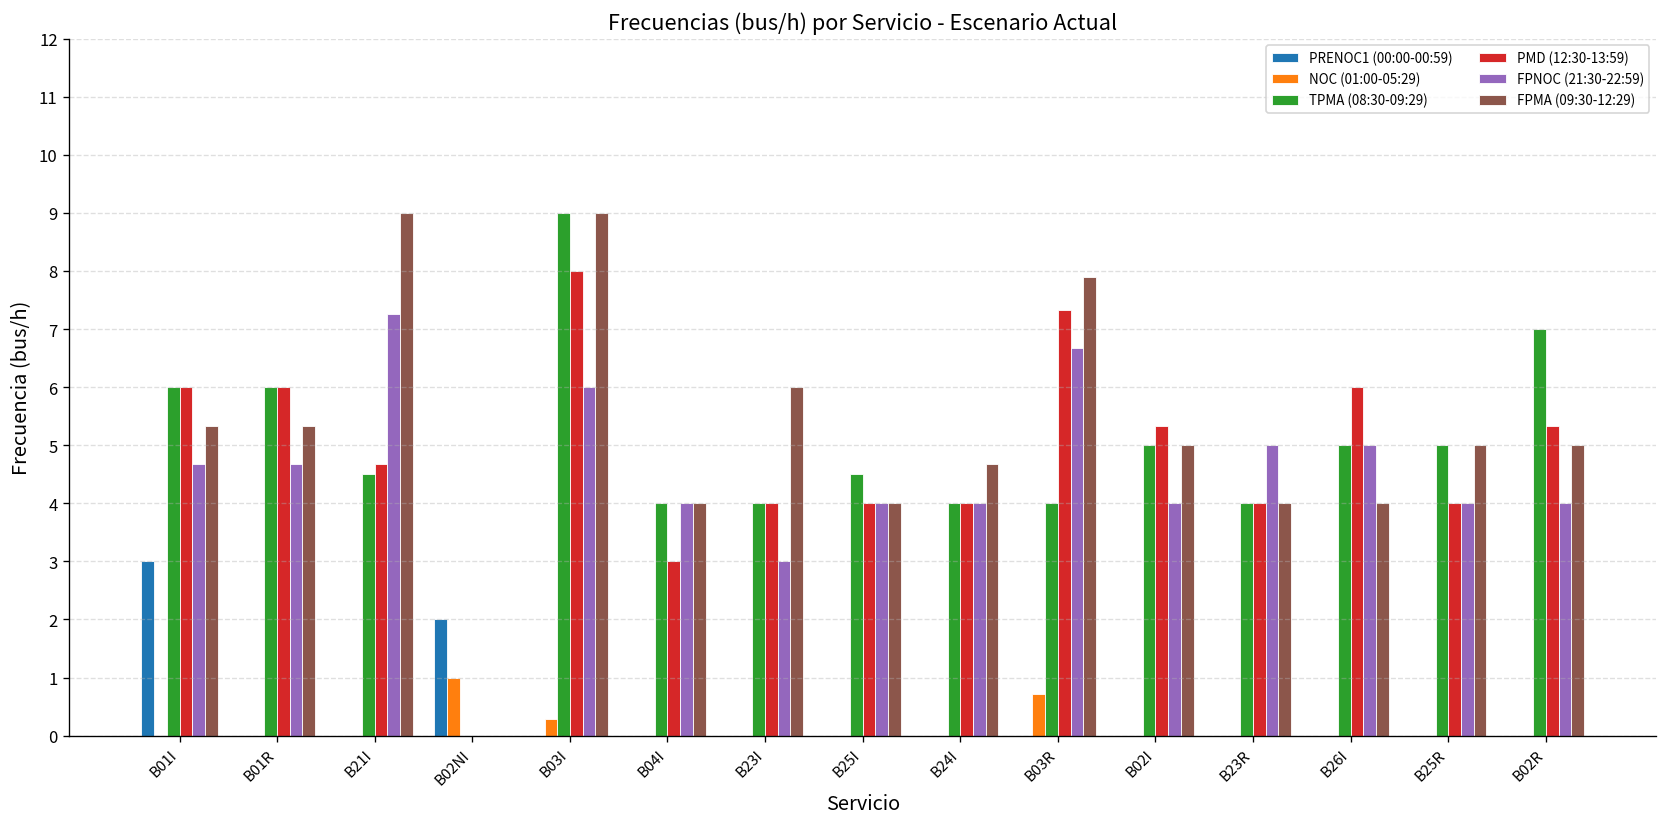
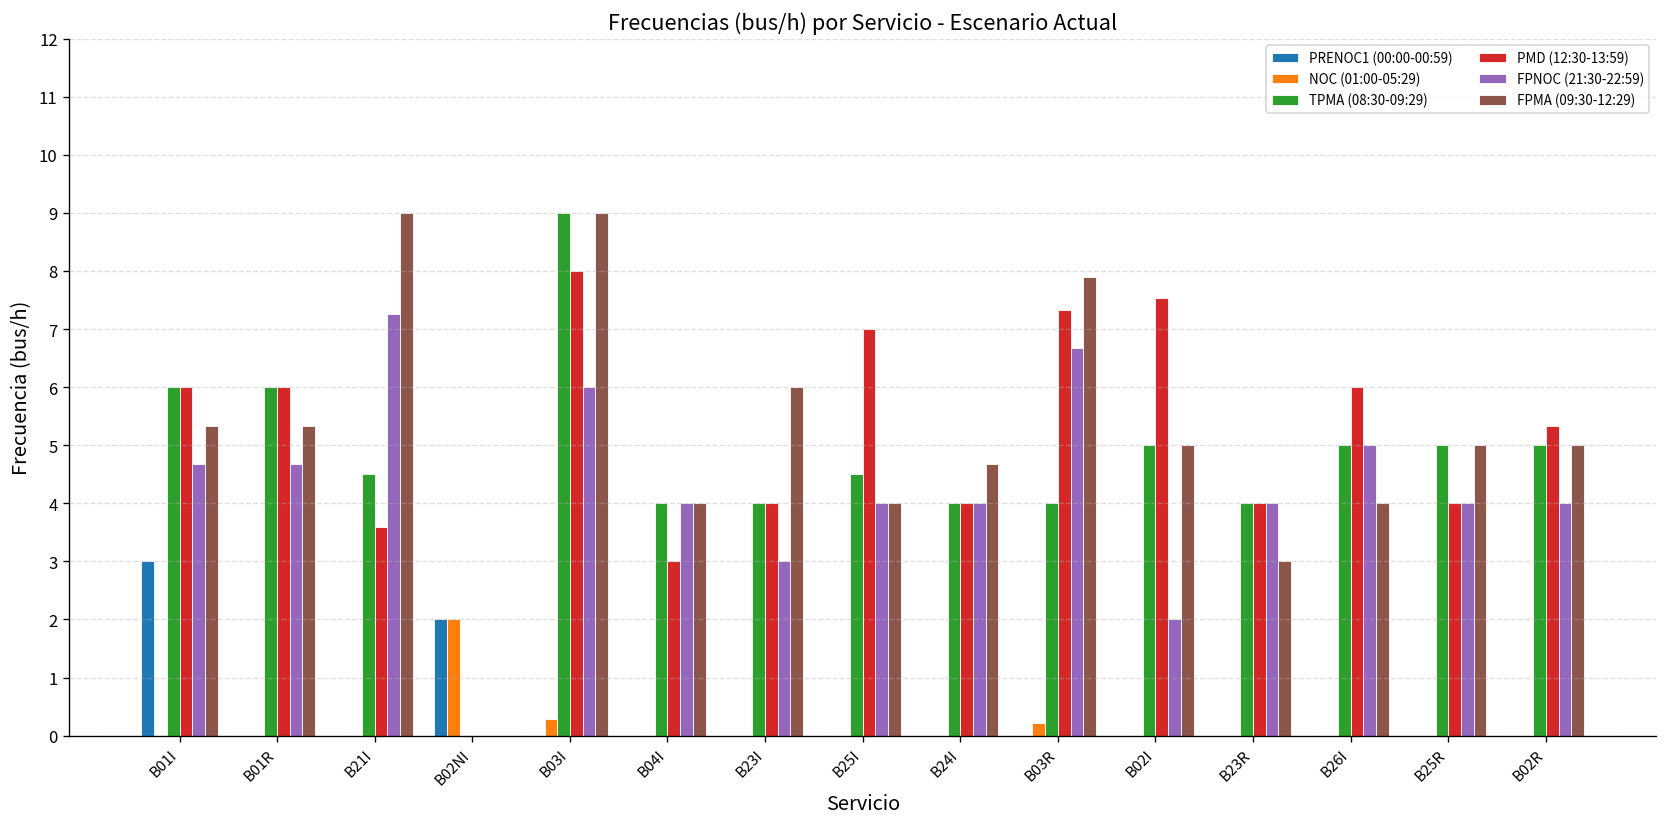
PMD (12:30-13:59), B21I: 4.7 -> 3.6
NOC (01:00-05:29), B02NI: 1 -> 2
PMD (12:30-13:59), B25I: 4 -> 7
NOC (01:00-05:29), B03R: 0.7 -> 0.2
PMD (12:30-13:59), B02I: 5.3 -> 7.5
FPNOC (21:30-22:59), B02I: 4 -> 2
FPNOC (21:30-22:59), B23R: 5 -> 4
FPMA (09:30-12:29), B23R: 4 -> 3
TPMA (08:30-09:29), B02R: 7 -> 5
